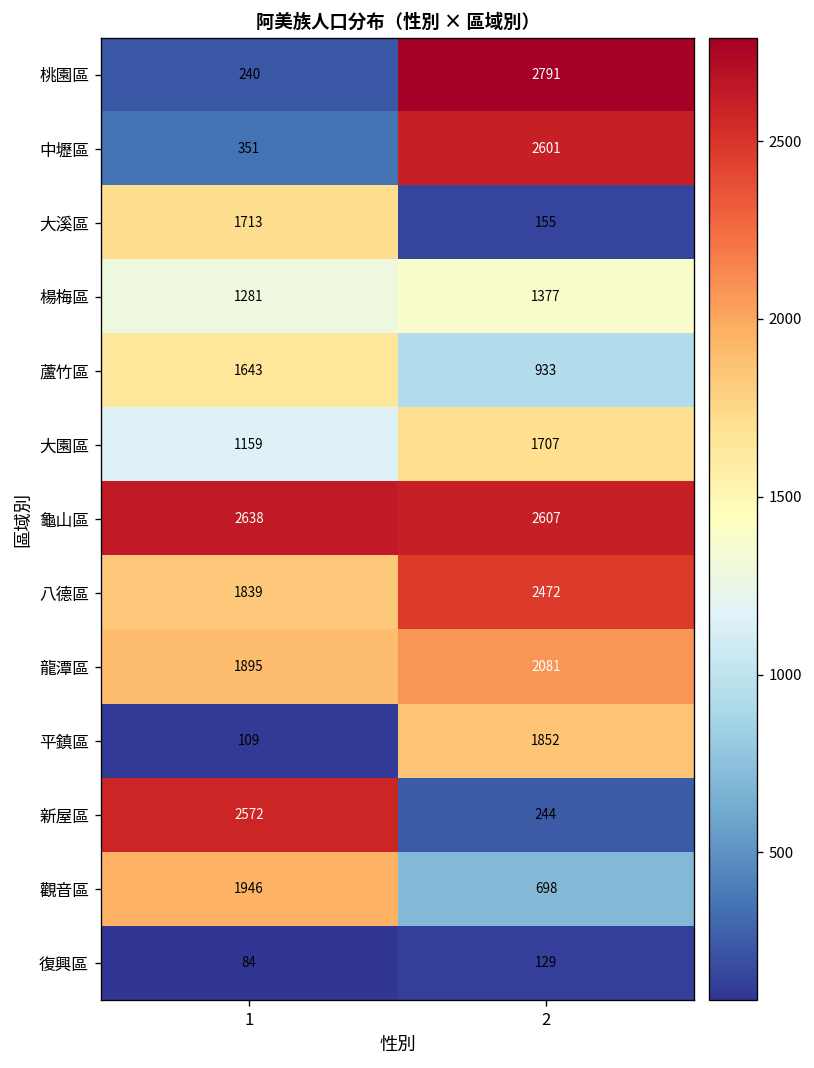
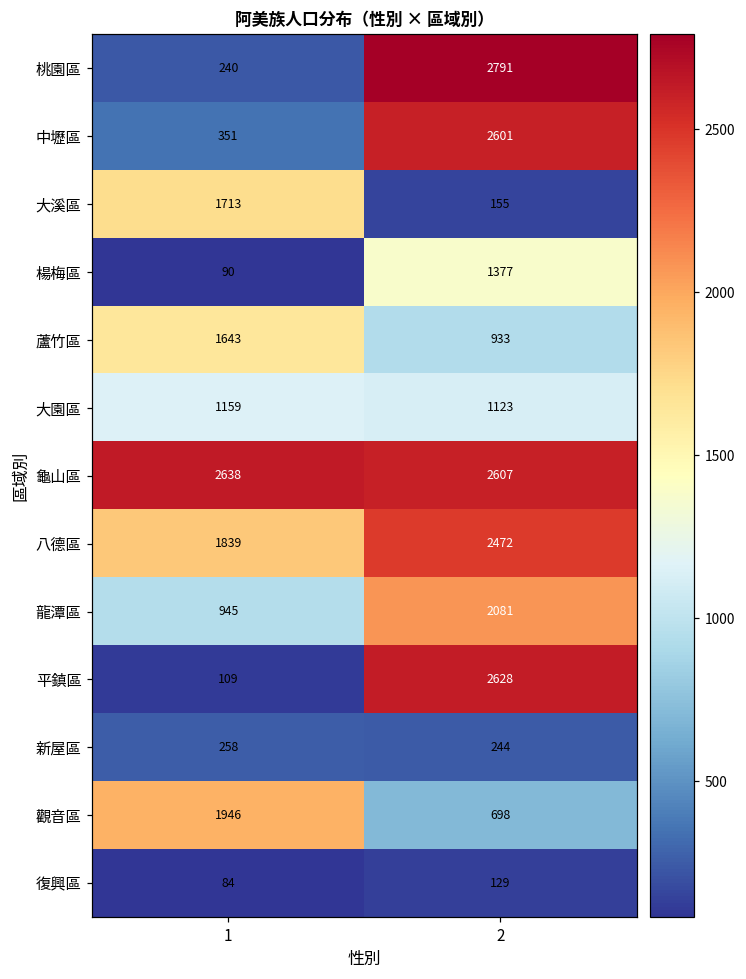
楊梅區, 1: 1281 -> 90
大園區, 2: 1707 -> 1123
龍潭區, 1: 1895 -> 945
平鎮區, 2: 1852 -> 2628
新屋區, 1: 2572 -> 258
